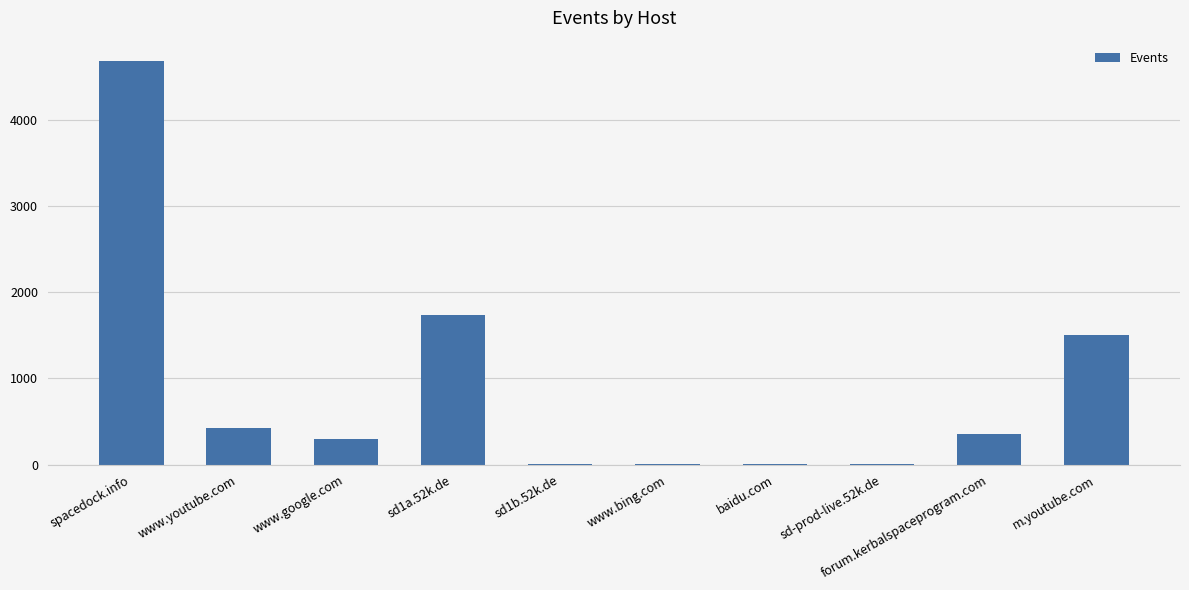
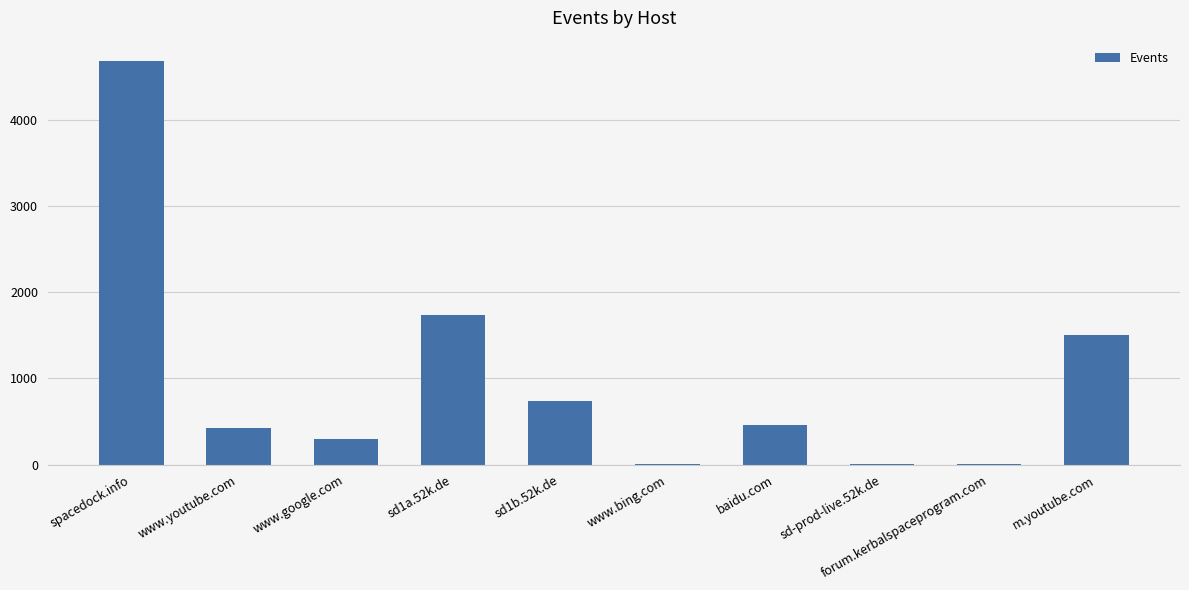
sd1b.52k.de: 0 -> 700
baidu.com: 0 -> 500
forum.kerbalspaceprogram.com: 400 -> 0
